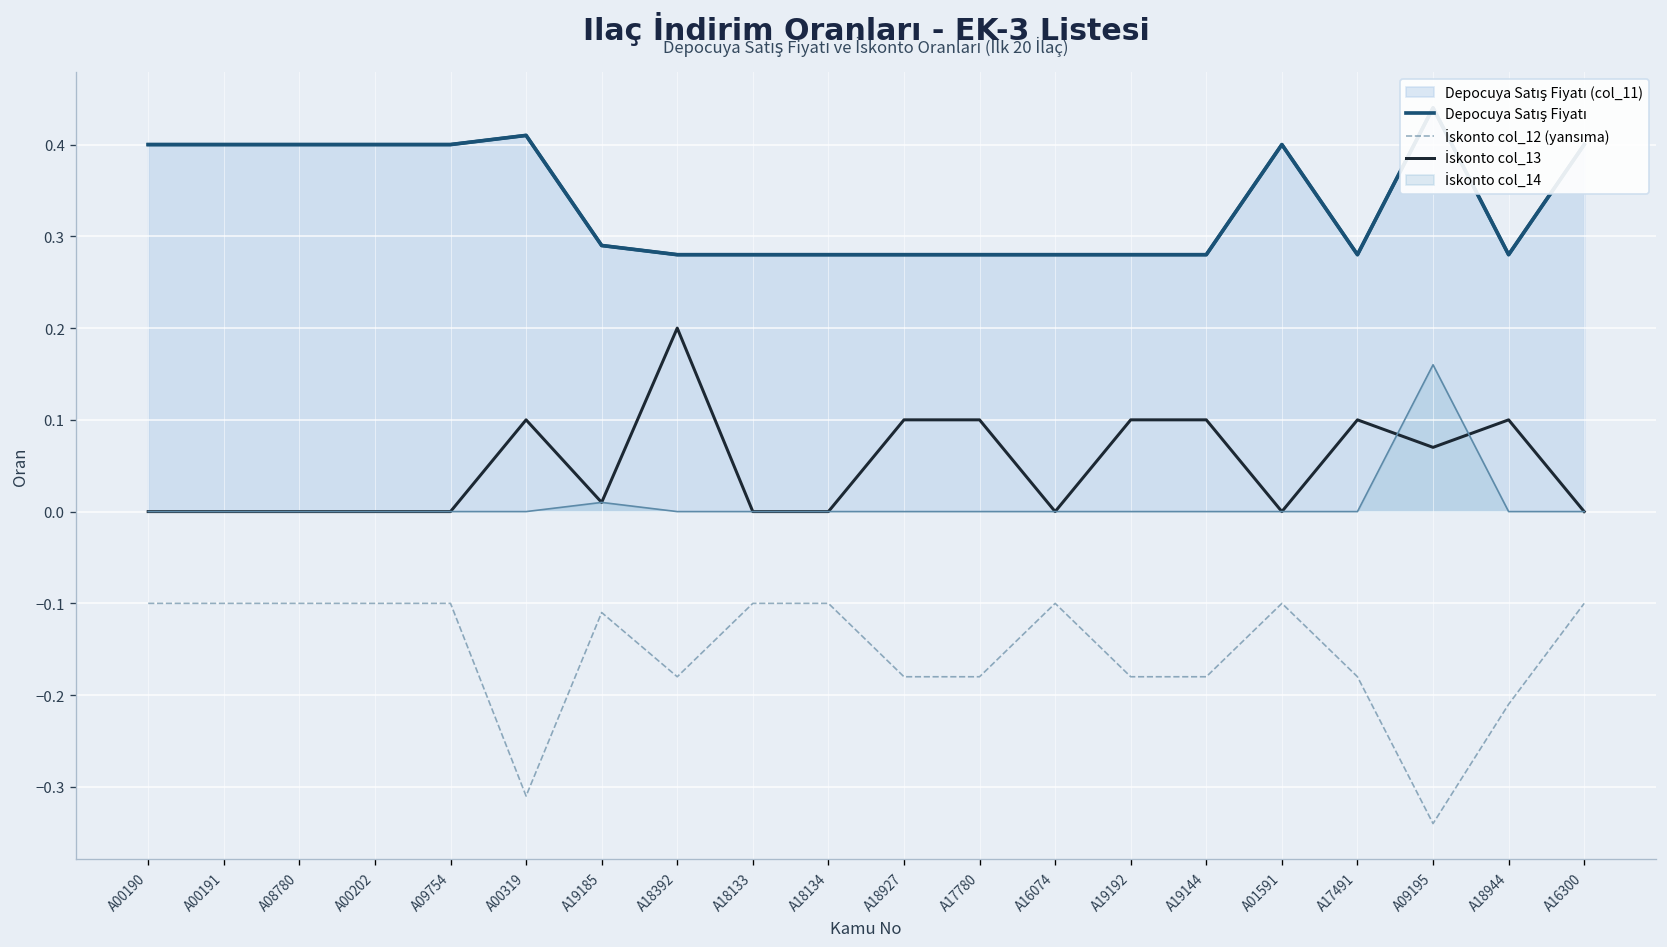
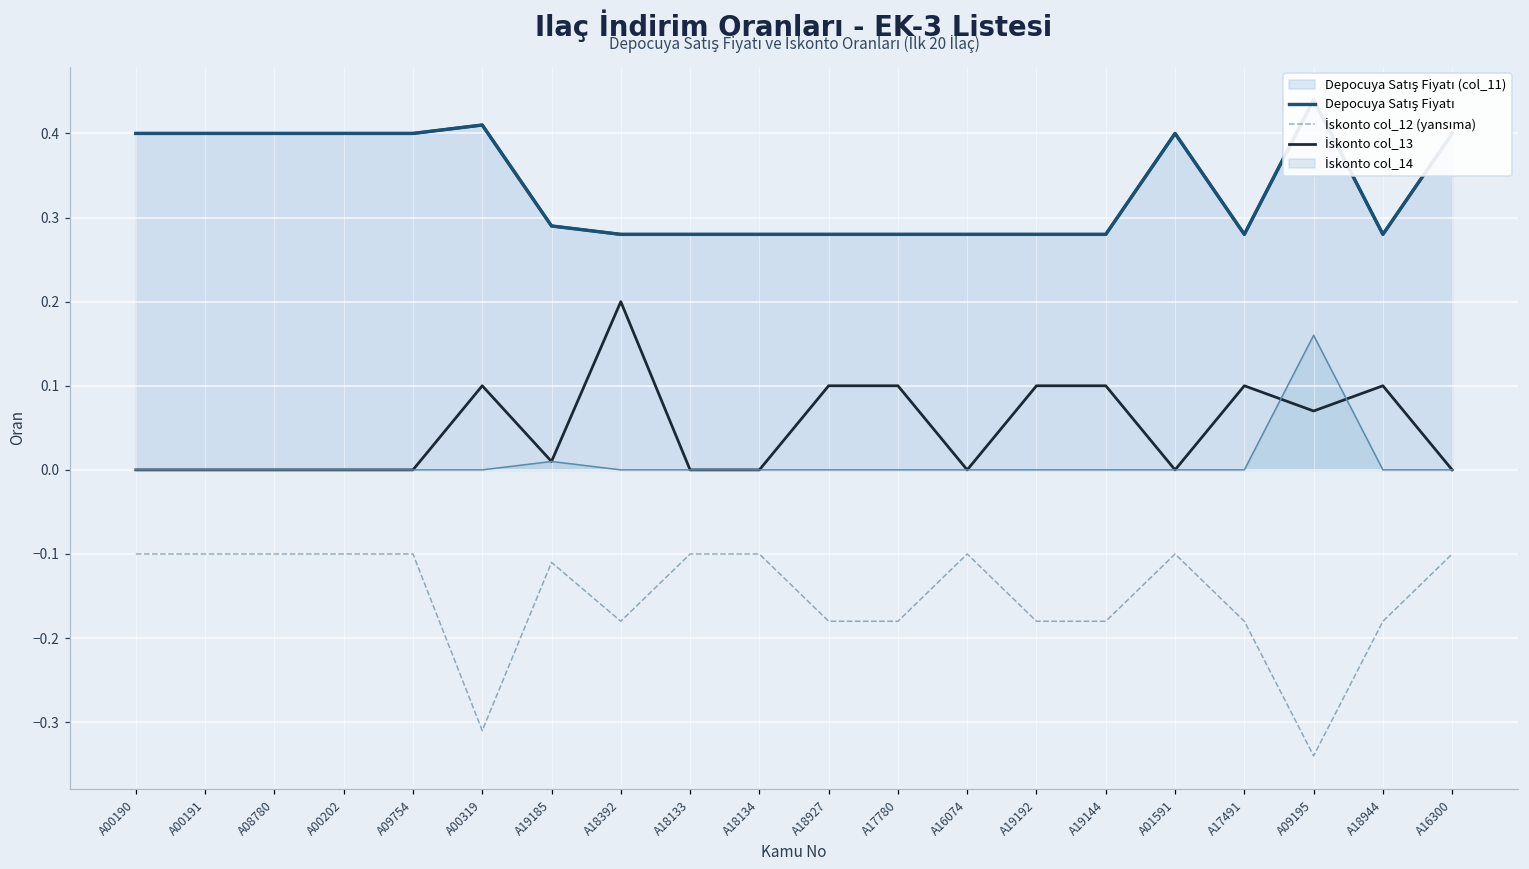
İskonto col_12 (yansıma), A18944: -0.21 -> -0.18
